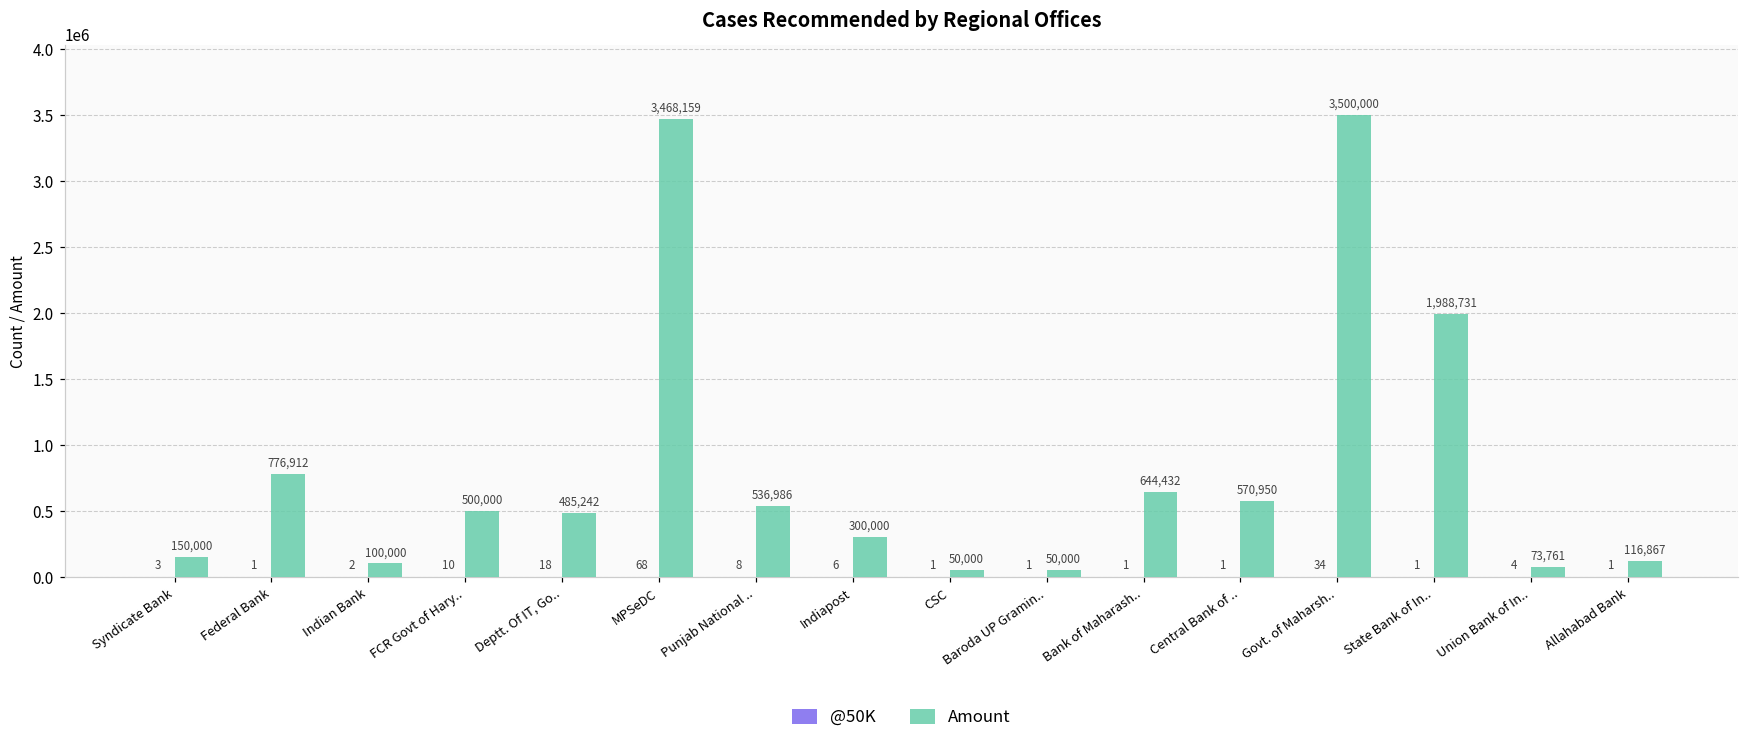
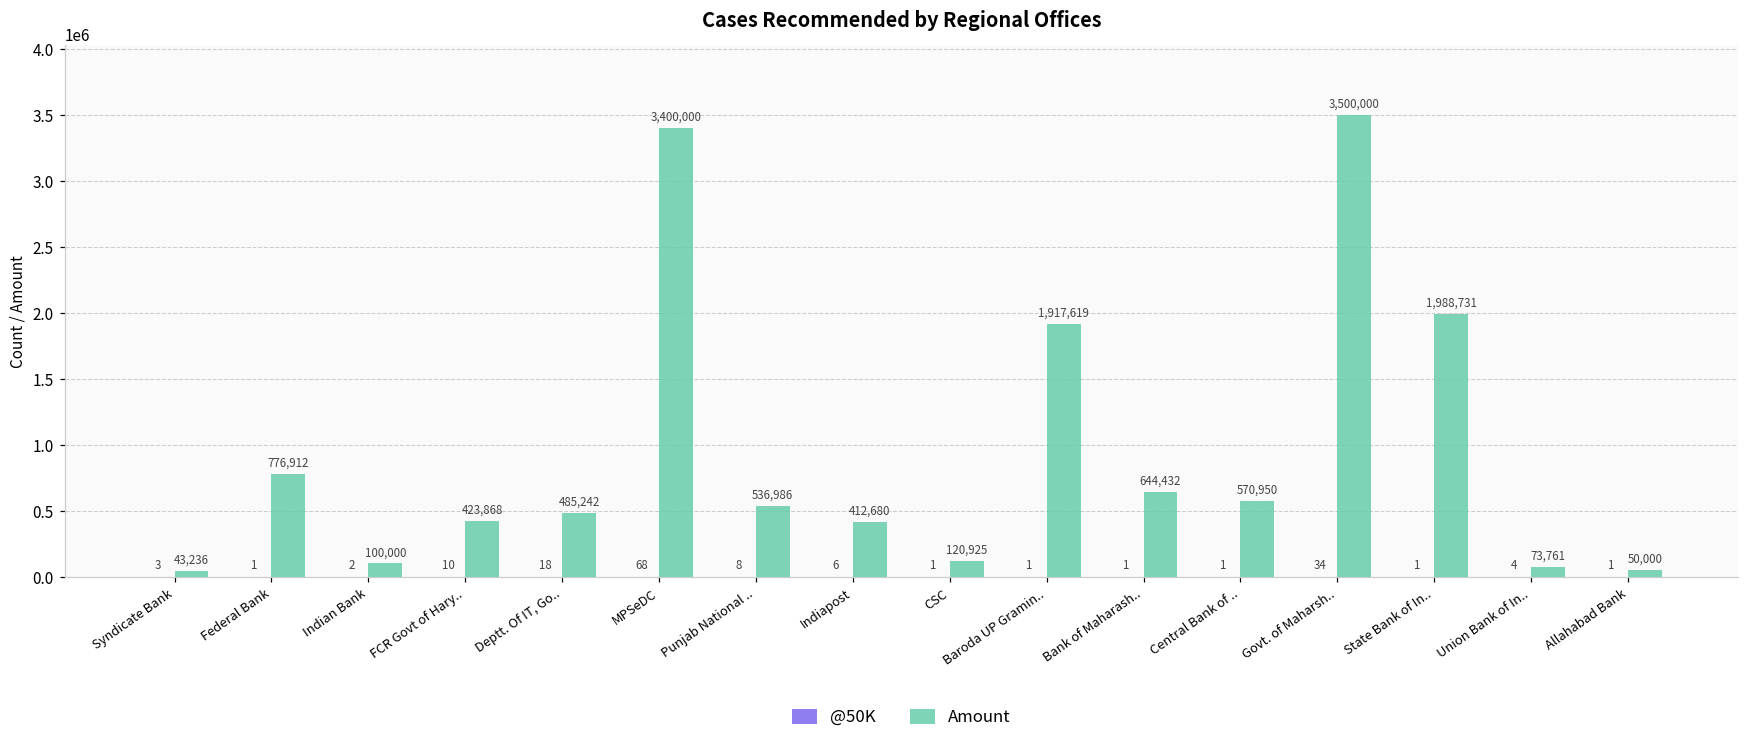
Amount, Syndicate Bank: 150,000 -> 43,236
Amount, FCR Govt of Hary..: 500,000 -> 423,868
Amount, MPSeDC: 3,468,159 -> 3,400,000
Amount, Indiapost: 300,000 -> 412,680
Amount, CSC: 50,000 -> 120,925
Amount, Baroda UP Gramin..: 50,000 -> 1,917,619
Amount, Allahabad Bank: 116,867 -> 50,000
